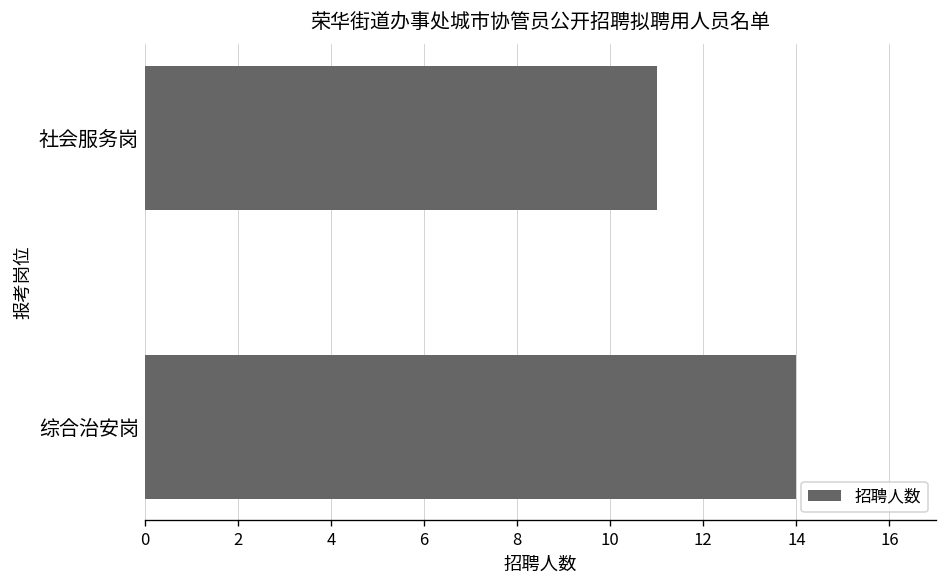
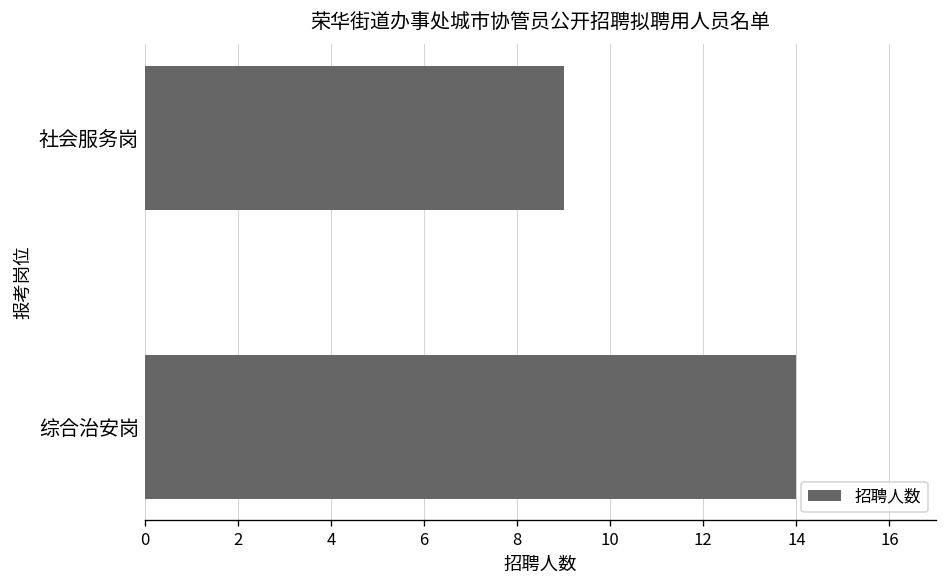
社会服务岗: 11 -> 9
